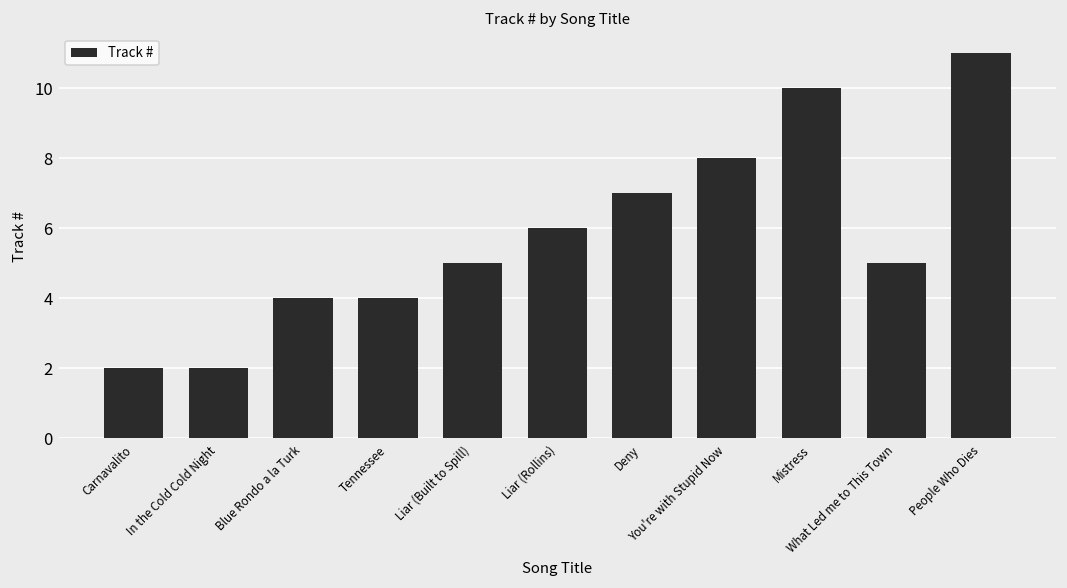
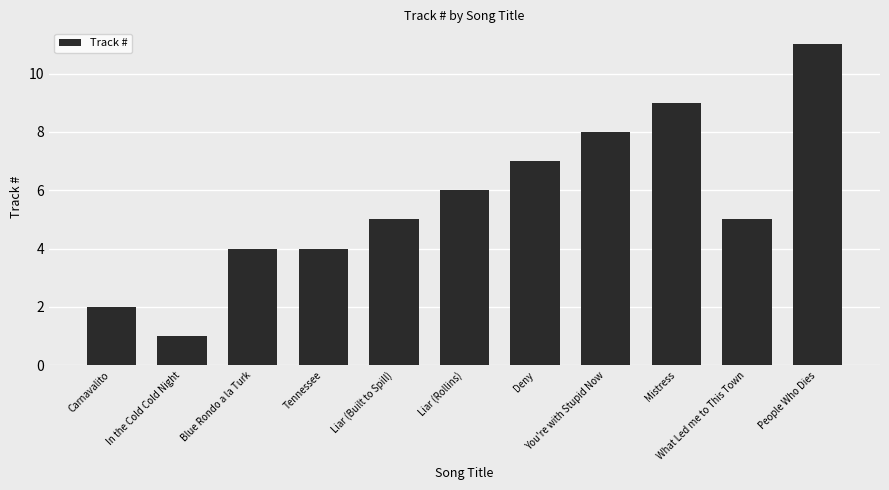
In the Cold Cold Night: 2 -> 1
Mistress: 10 -> 9
